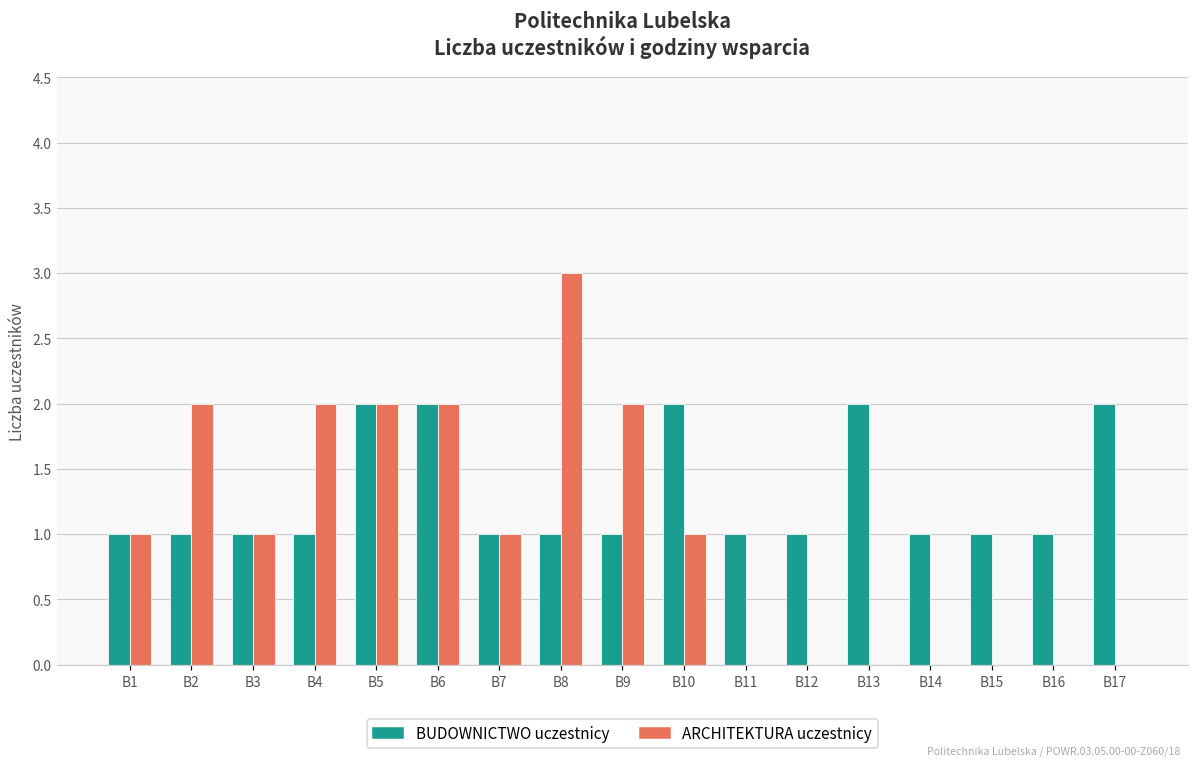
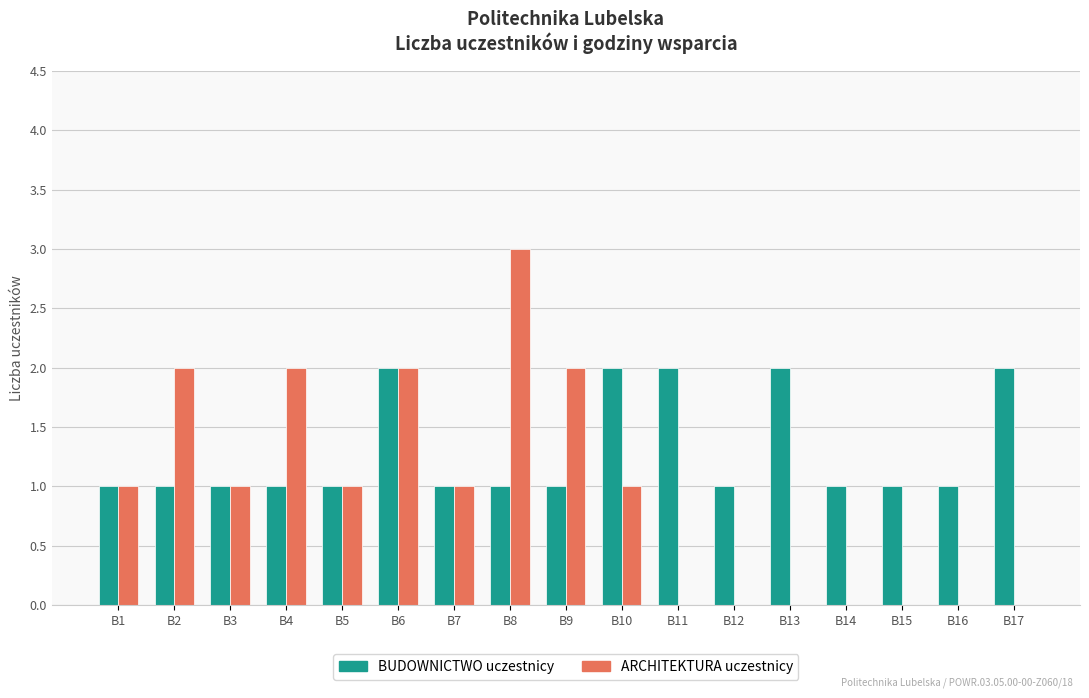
BUDOWNICTWO uczestnicy, B5: 2 -> 1
ARCHITEKTURA uczestnicy, B5: 2 -> 1
BUDOWNICTWO uczestnicy, B11: 1 -> 2
